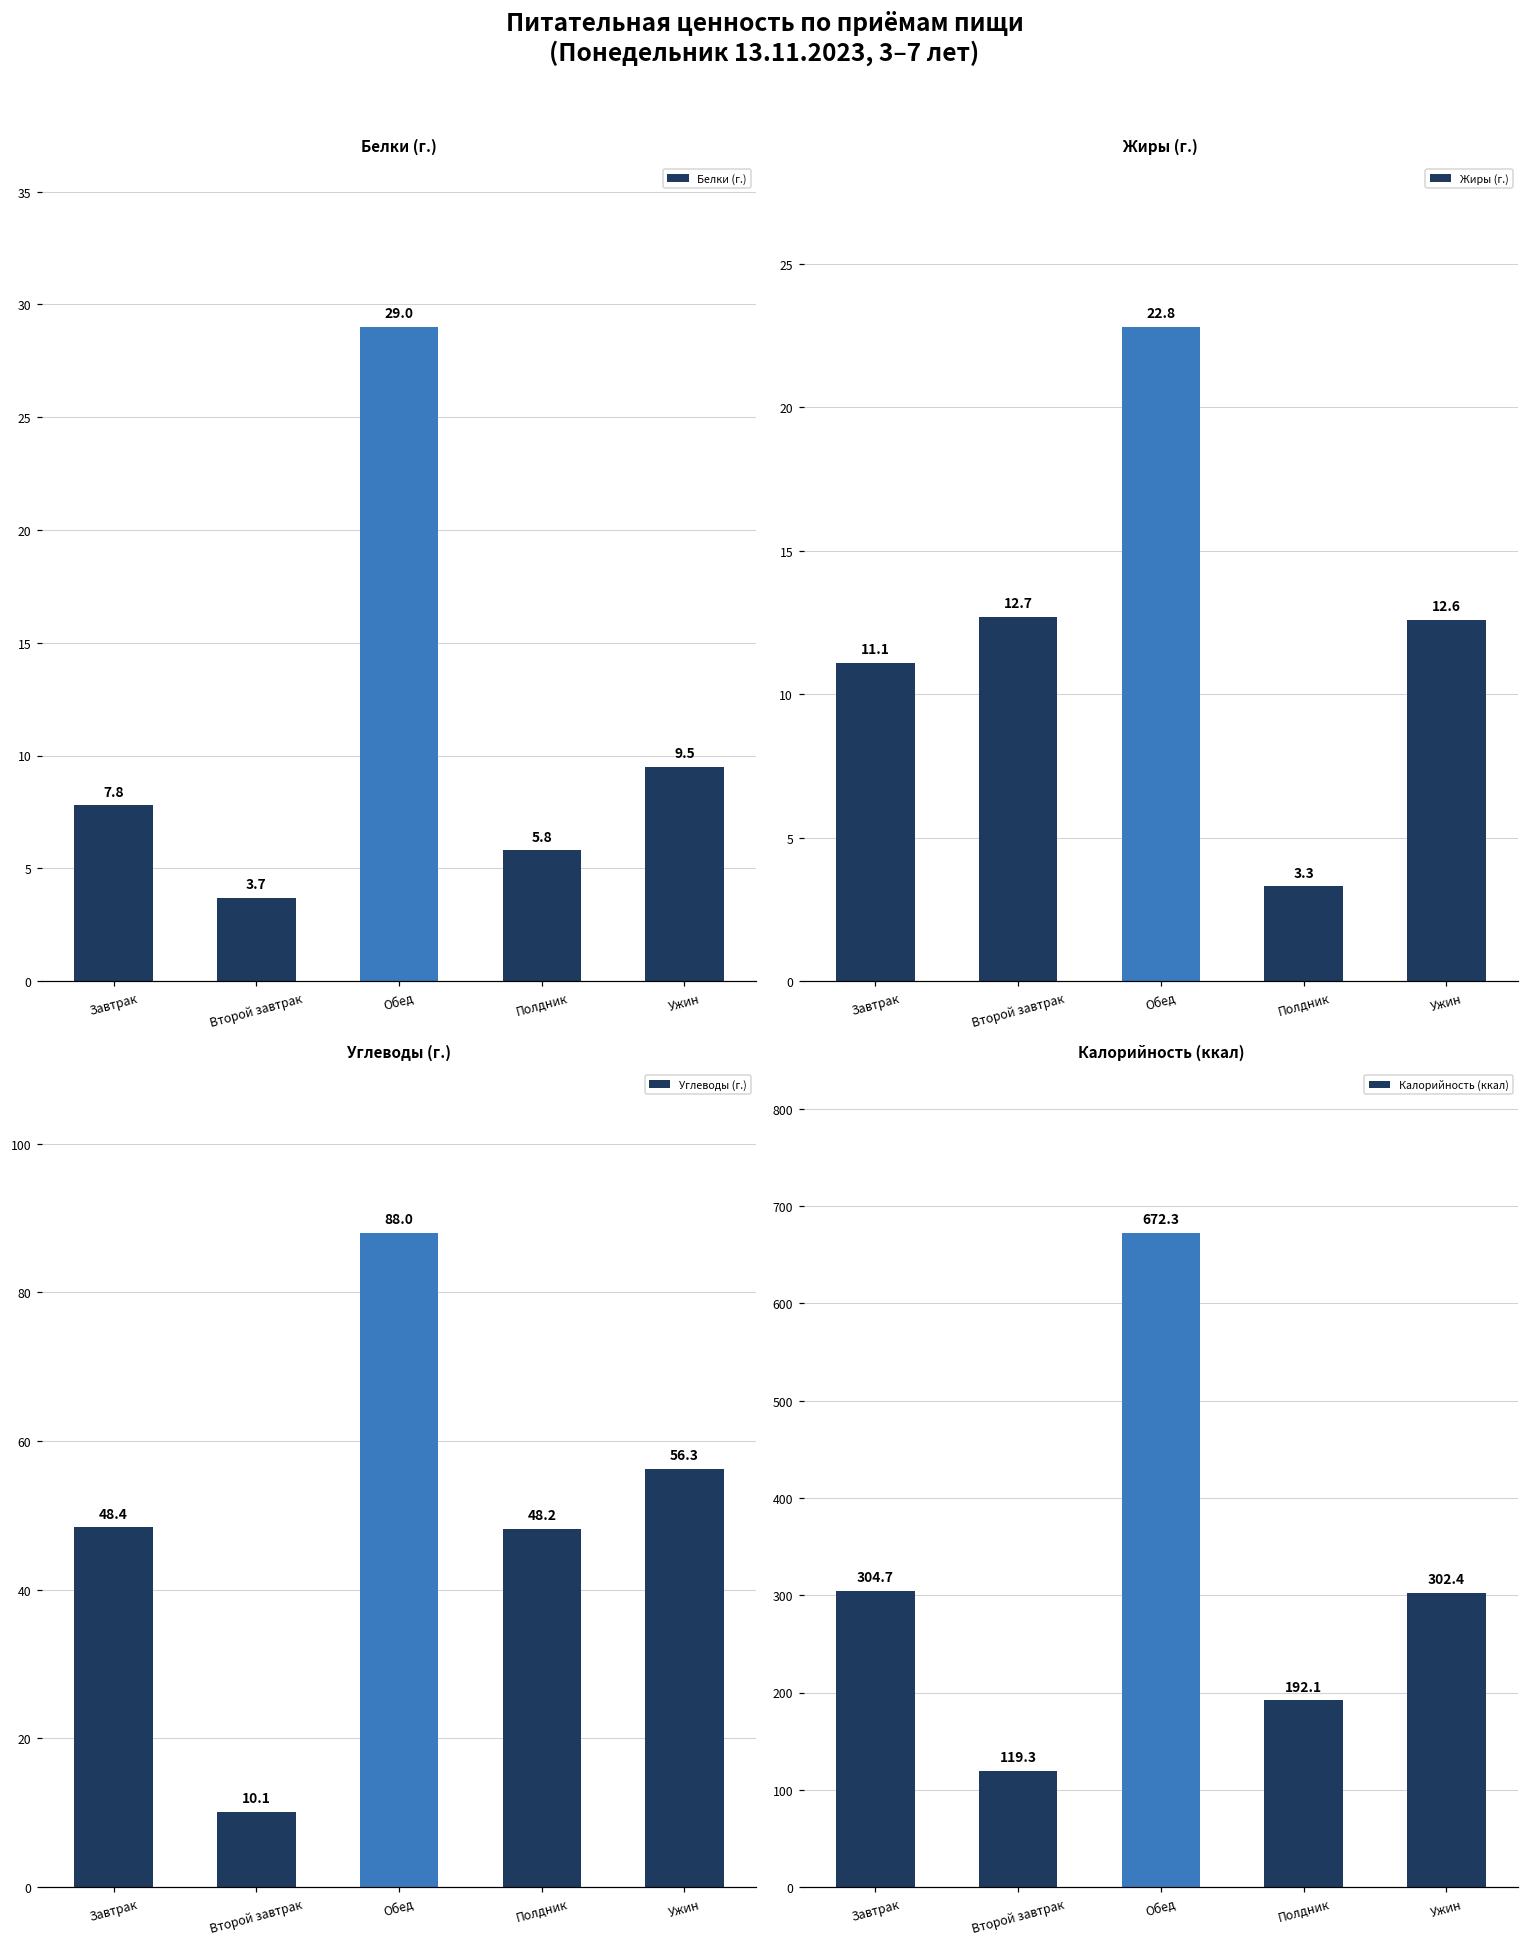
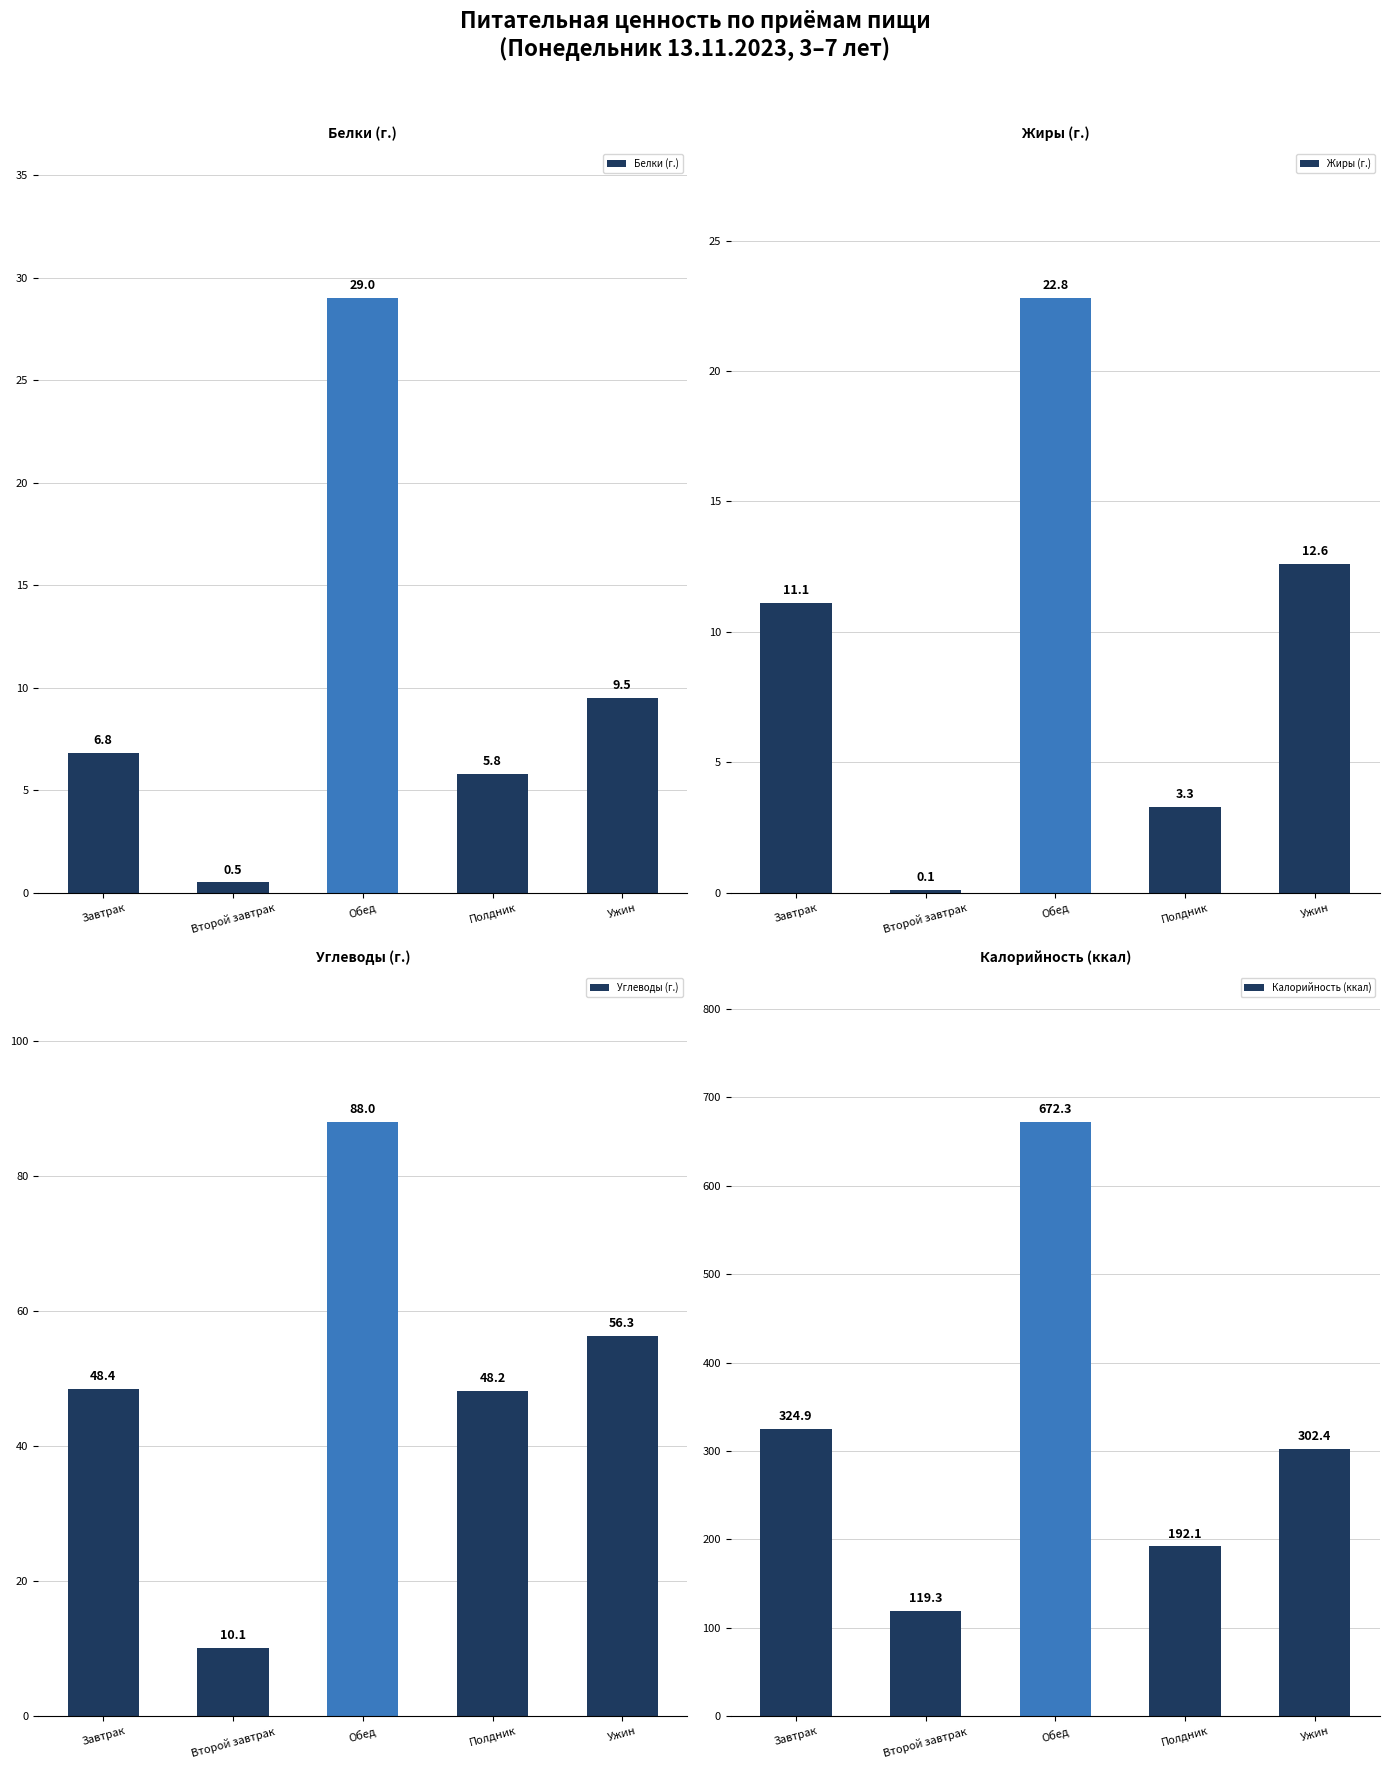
Белки (г.), Завтрак: 7.8 -> 6.8
Белки (г.), Второй завтрак: 3.7 -> 0.5
Жиры (г.), Второй завтрак: 12.7 -> 0.1
Калорийность (ккал), Завтрак: 304.7 -> 324.9
